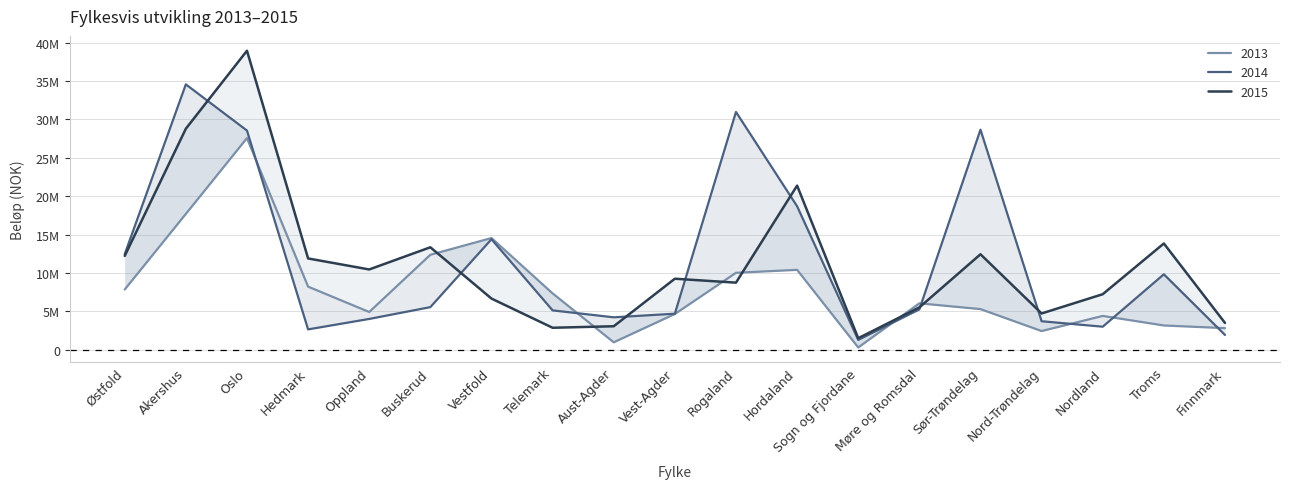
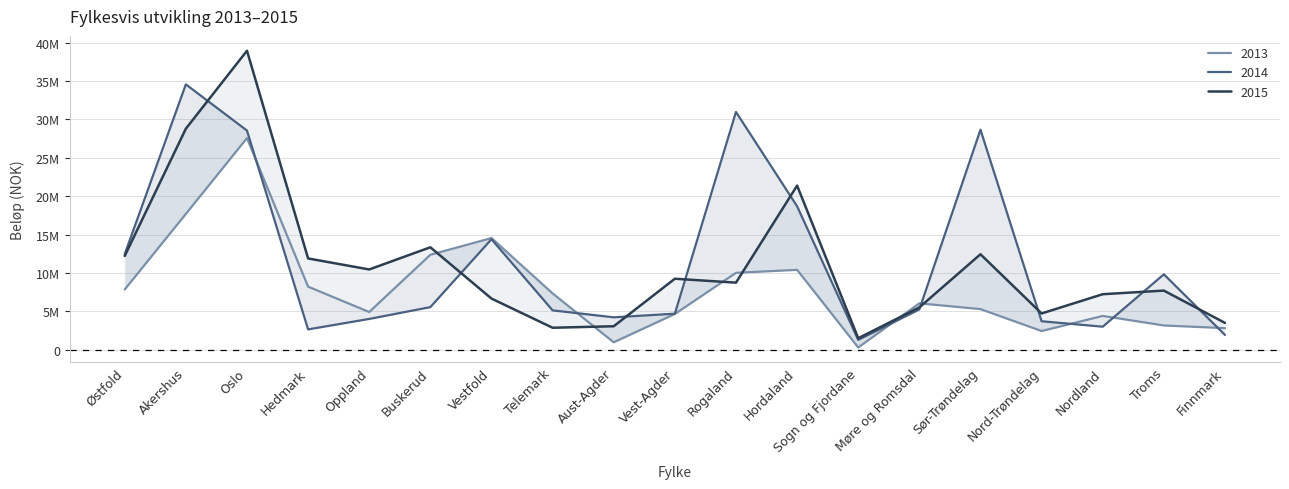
2015, Troms: 14000000 -> 8000000
